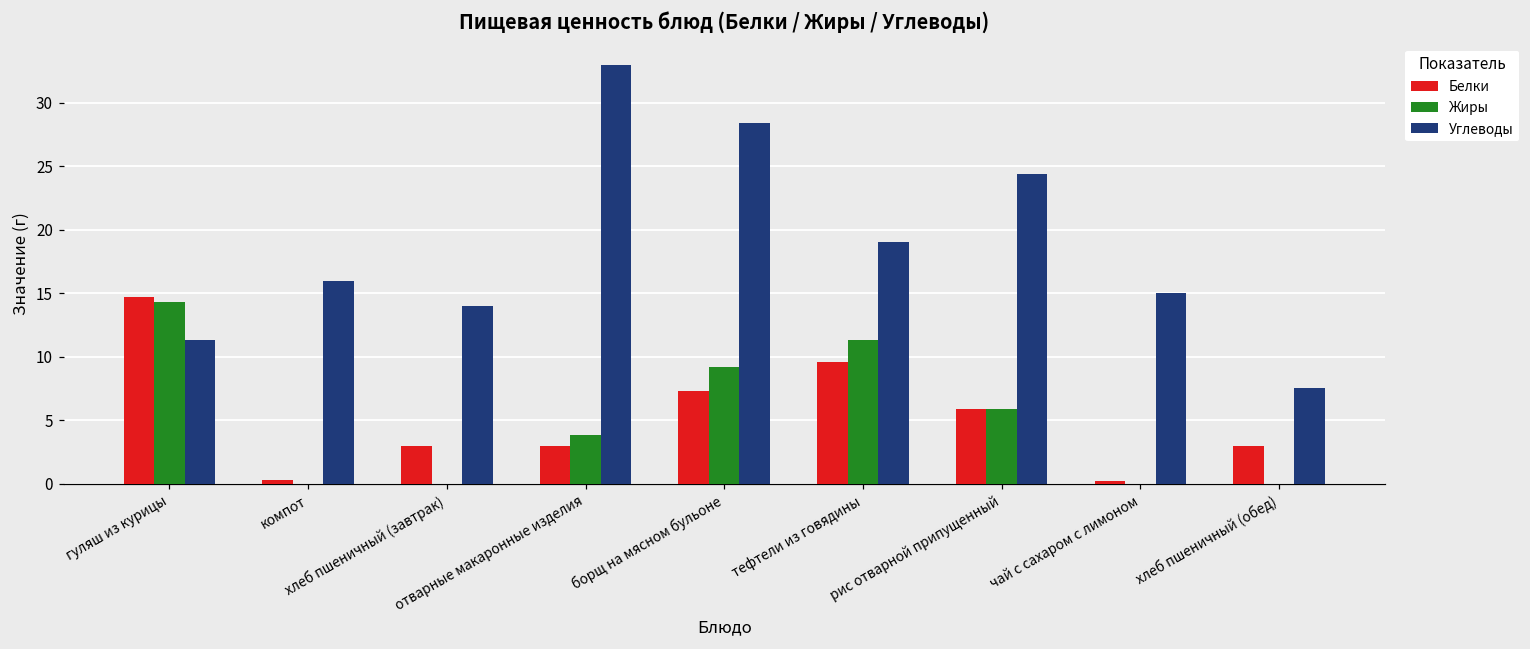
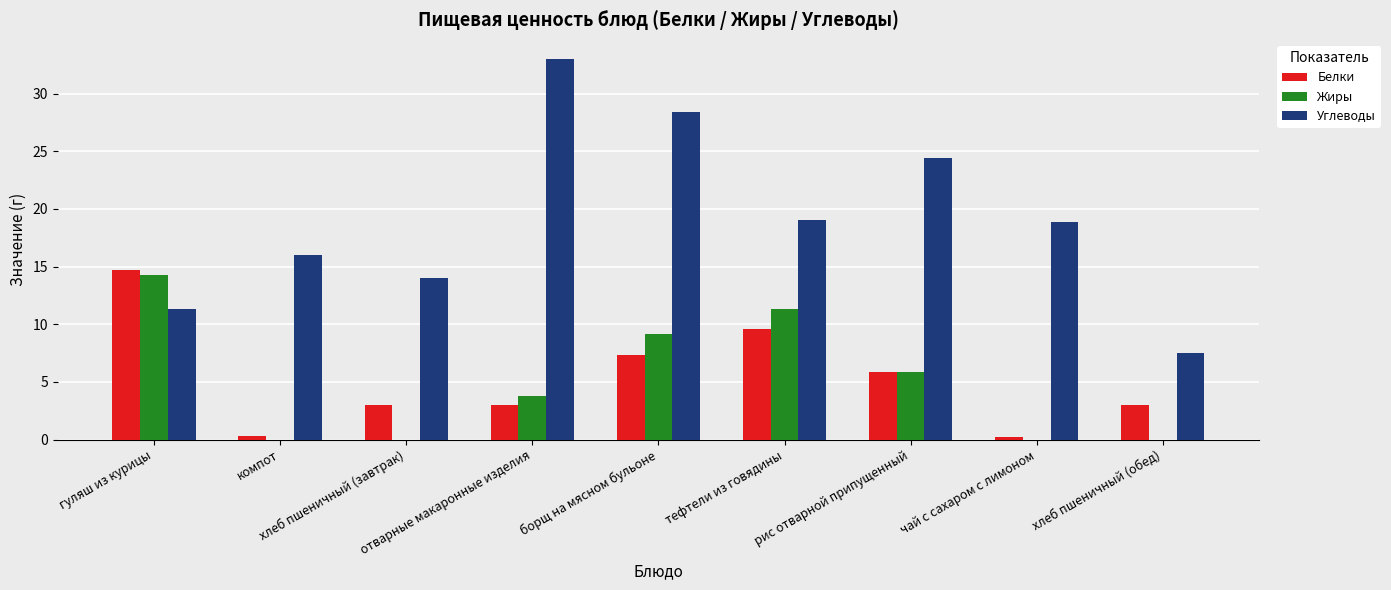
Углеводы, чай с сахаром с лимоном: 15.0 -> 18.9
